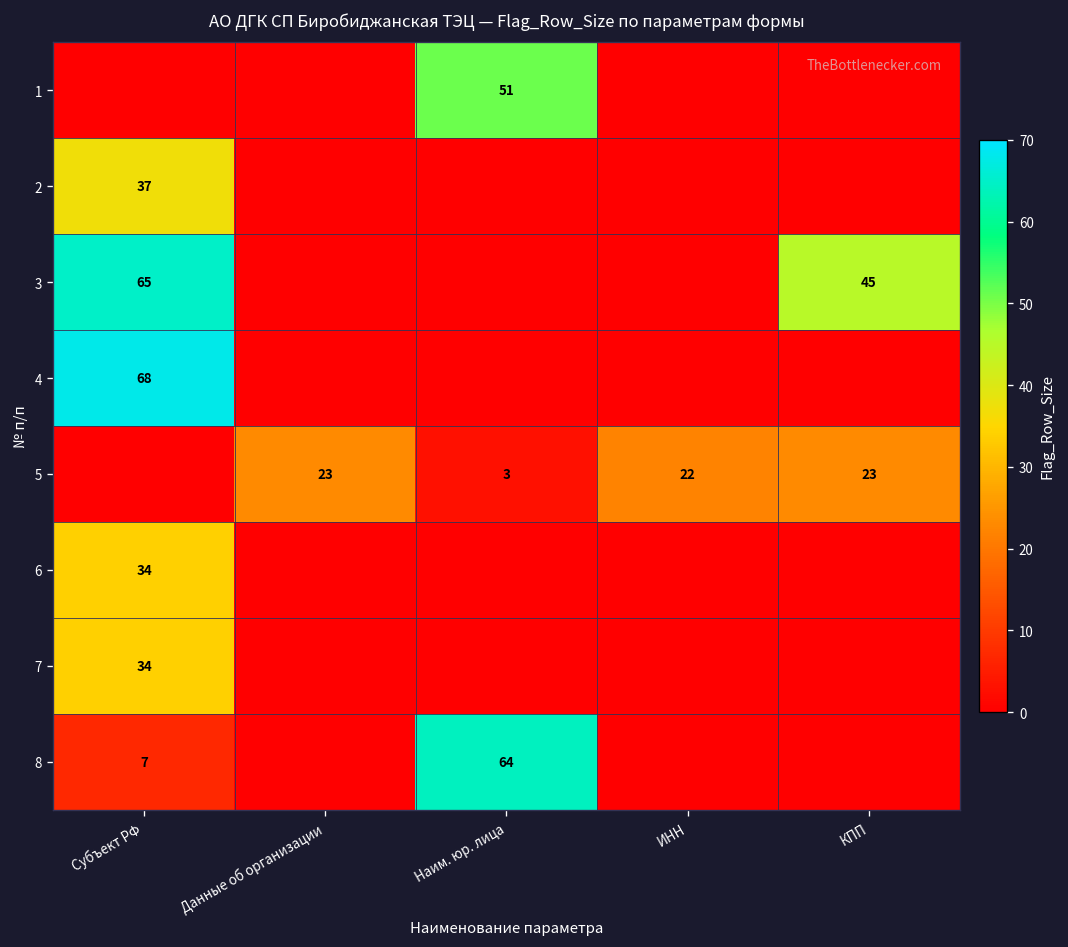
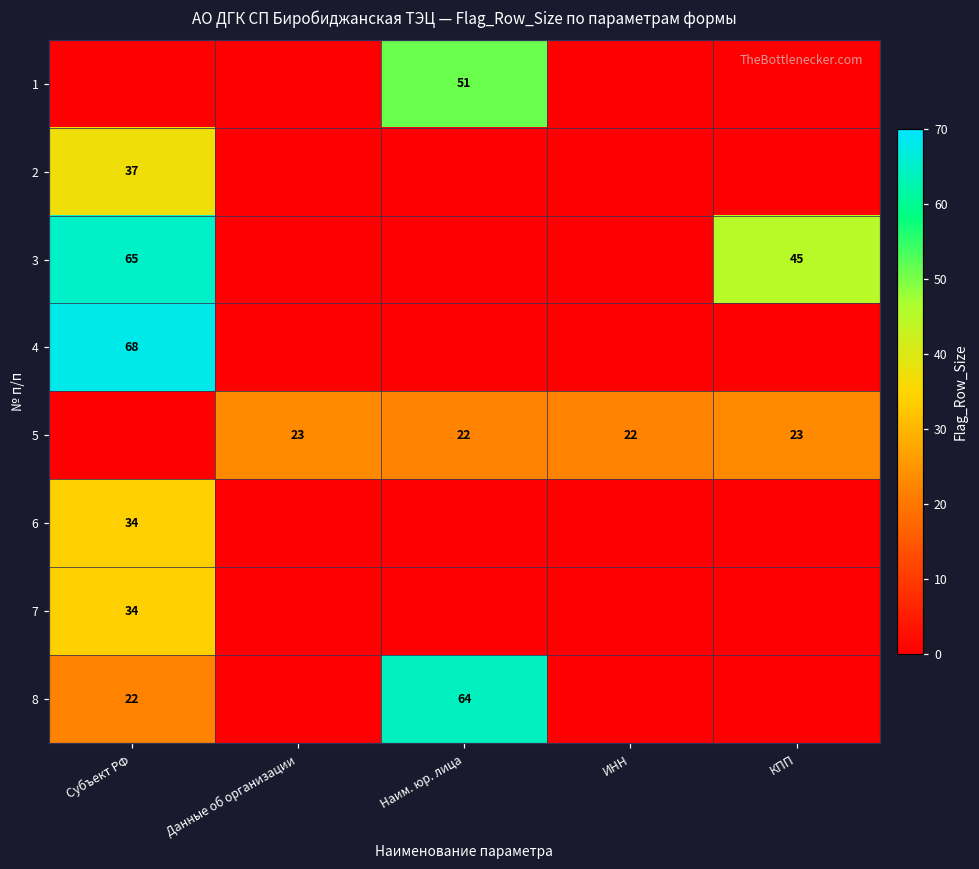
5, Наим. юр. лица: 3 -> 22
8, Субъект РФ: 7 -> 22
